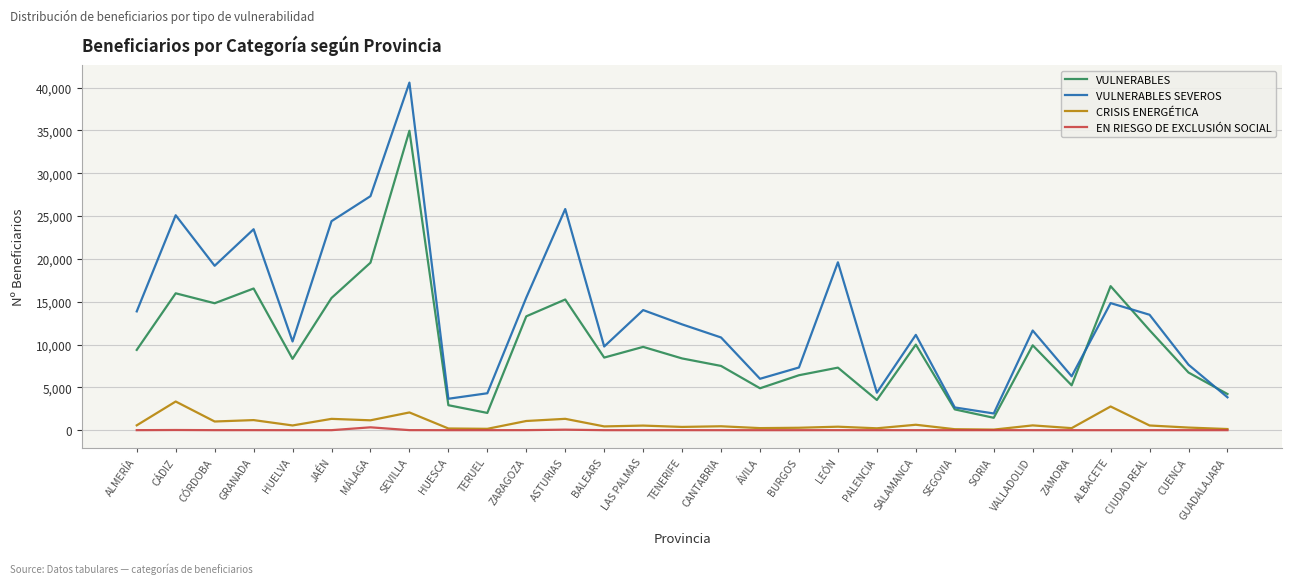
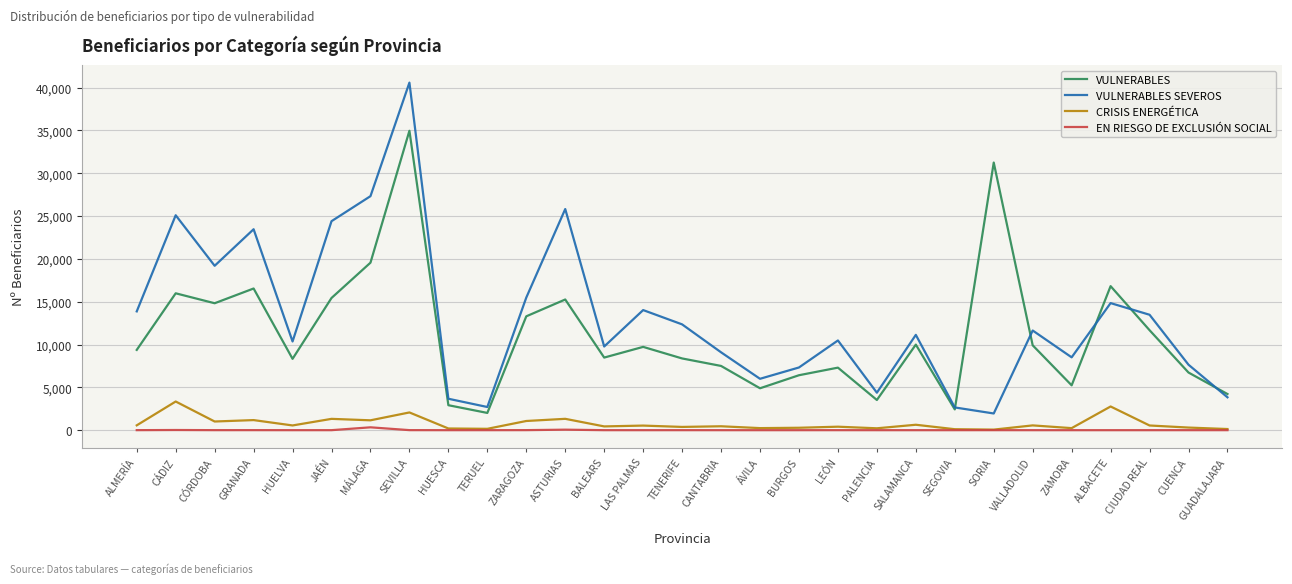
VULNERABLES SEVEROS, TERUEL: 4,000 -> 3,000
VULNERABLES SEVEROS, CANTABRIA: 11,000 -> 9,000
VULNERABLES SEVEROS, LEÓN: 20,000 -> 10,000
VULNERABLES, SORIA: 1,000 -> 31,000
VULNERABLES SEVEROS, ZAMORA: 6,000 -> 9,000
